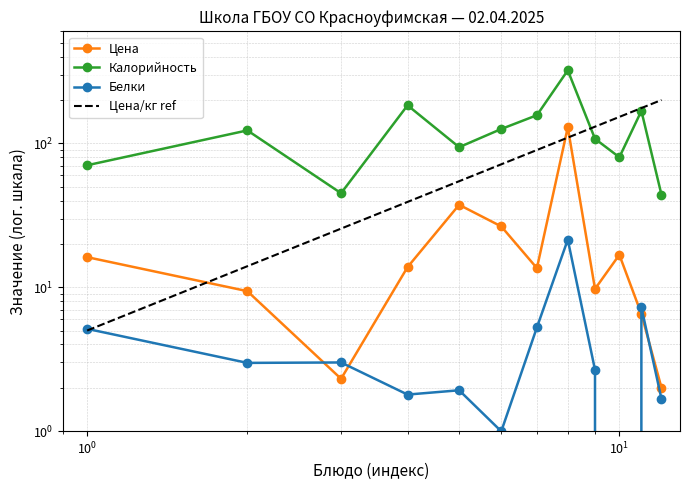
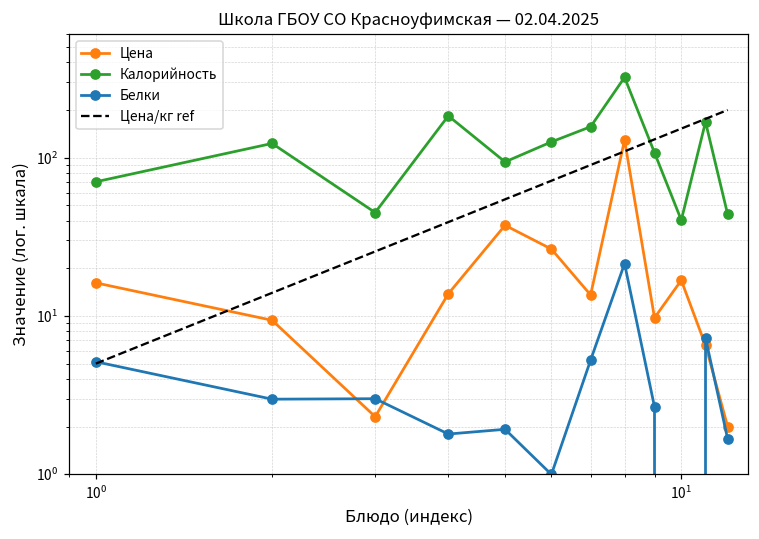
Калорийность, 10^1: 80 -> 40
